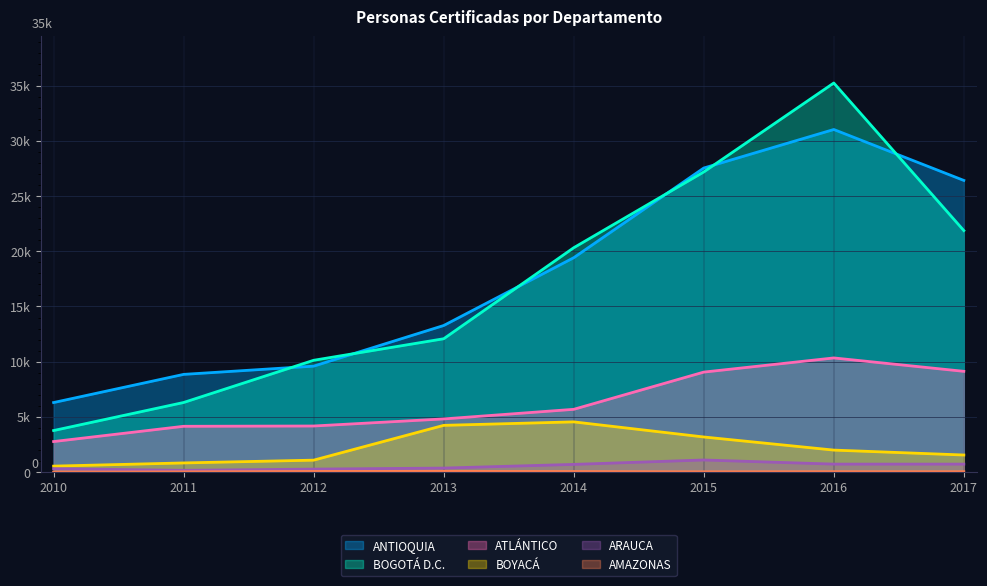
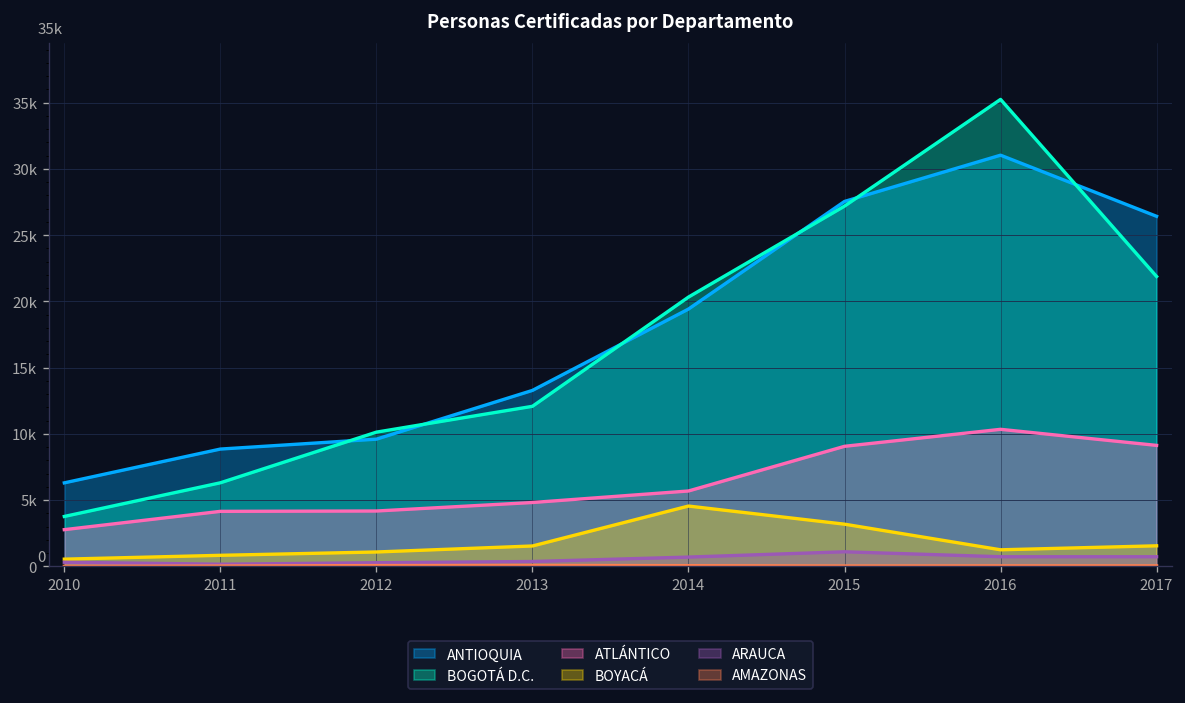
BOYACÁ, 2013: 4200 -> 1500
BOYACÁ, 2016: 2000 -> 1200
